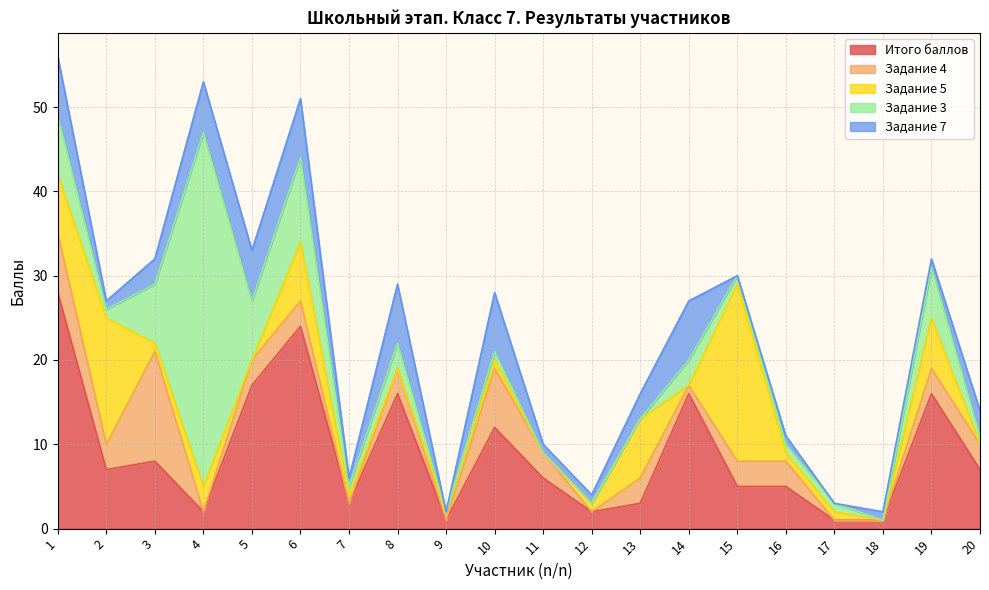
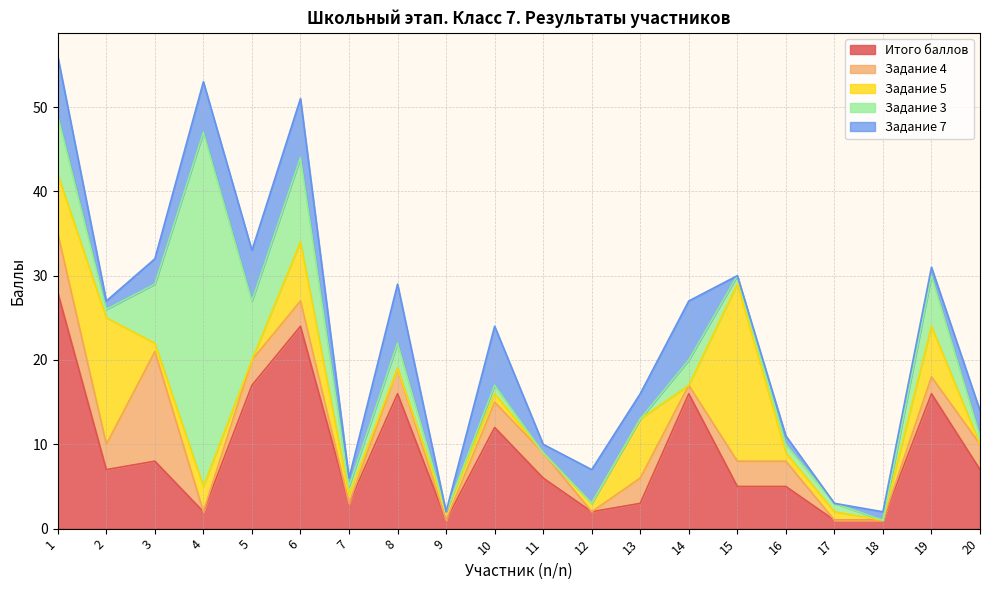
Задание 4, 10: 7 -> 3
Задание 7, 12: 1 -> 4
Задание 4, 19: 3 -> 2
